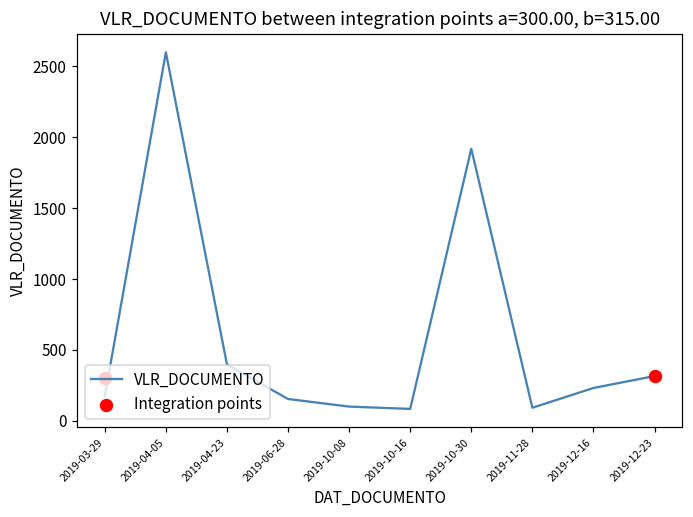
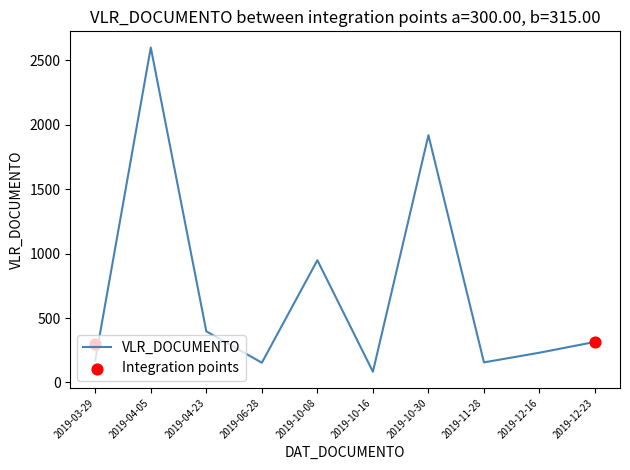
VLR_DOCUMENTO, 2019-10-08: 100 -> 950
VLR_DOCUMENTO, 2019-11-28: 90 -> 160
